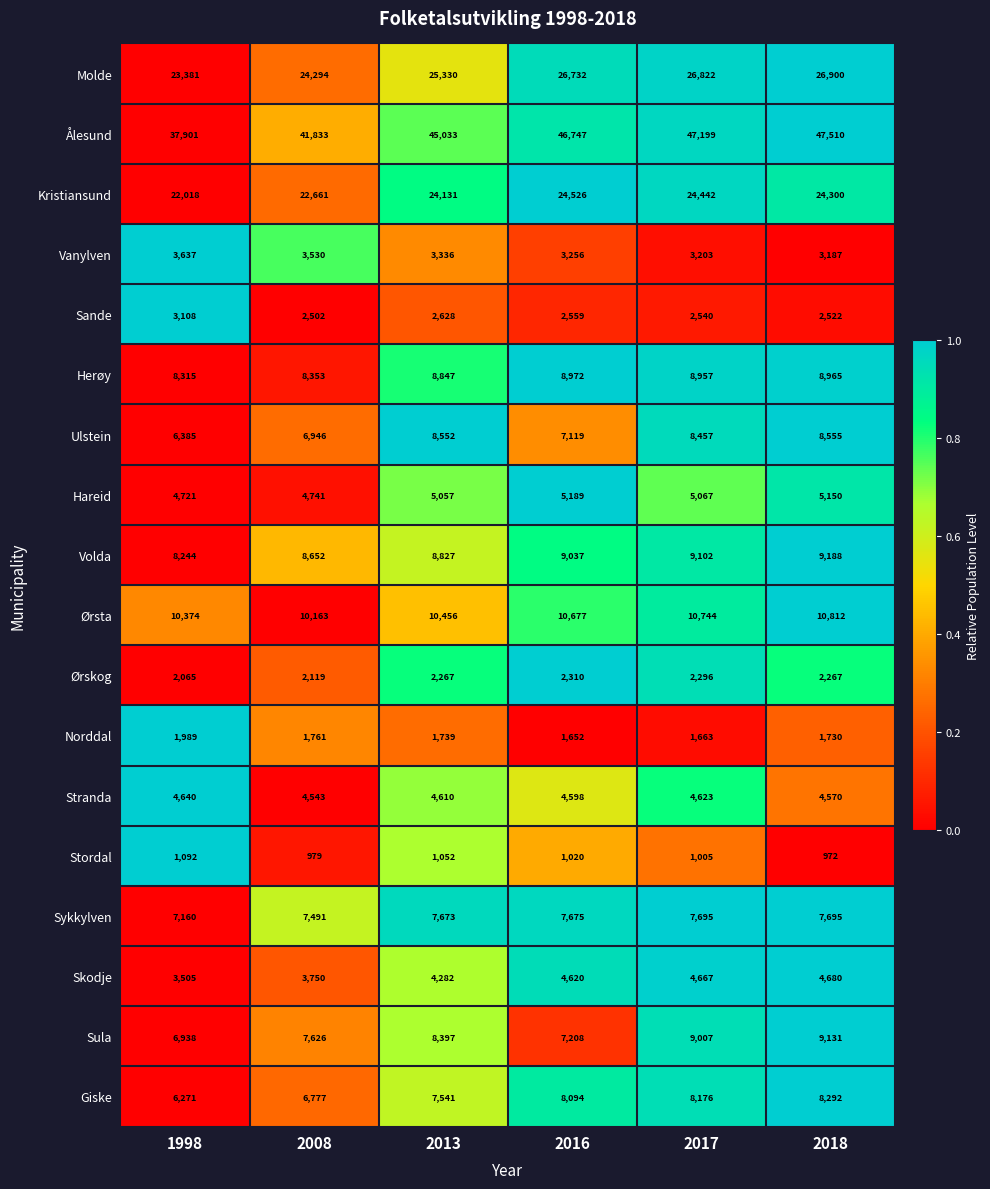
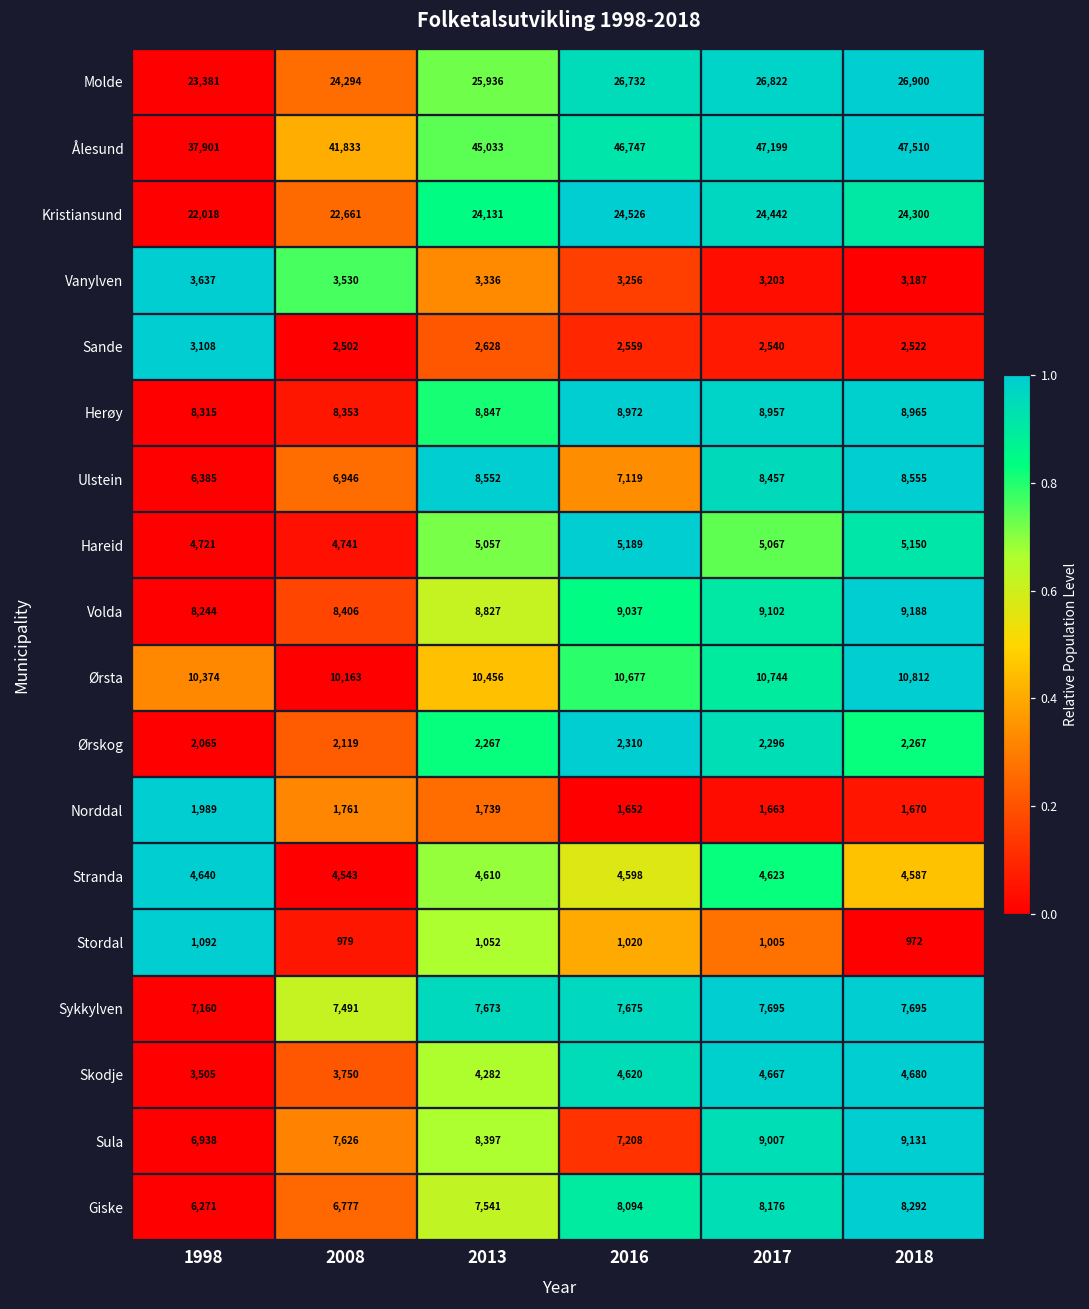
Molde, 2013: 25,330 -> 25,936
Volda, 2008: 8,652 -> 8,406
Norddal, 2018: 1,730 -> 1,670
Stranda, 2018: 4,570 -> 4,587
